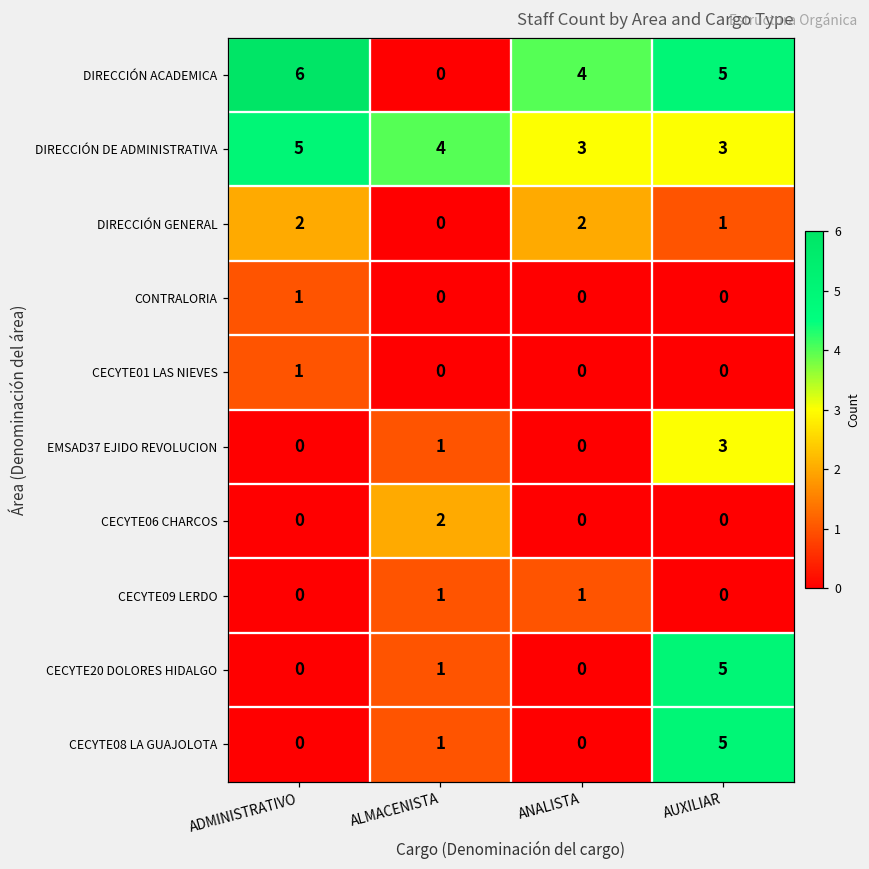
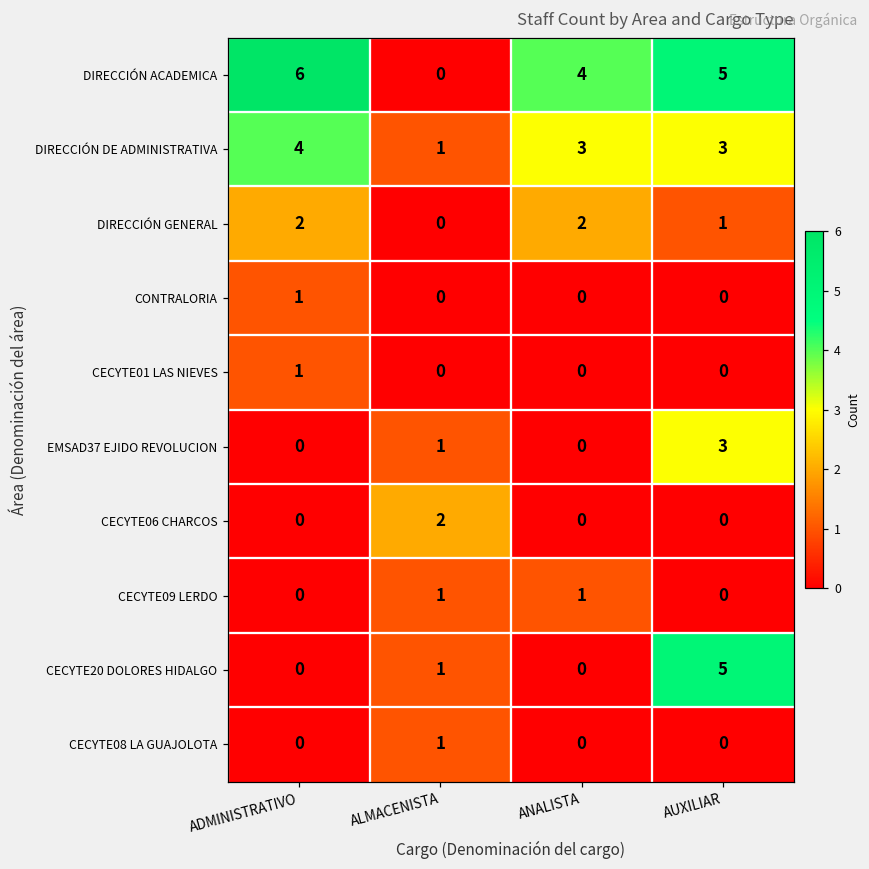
DIRECCIÓN DE ADMINISTRATIVA, ADMINISTRATIVO: 5 -> 4
DIRECCIÓN DE ADMINISTRATIVA, ALMACENISTA: 4 -> 1
CECYTE08 LA GUAJOLOTA, AUXILIAR: 5 -> 0
